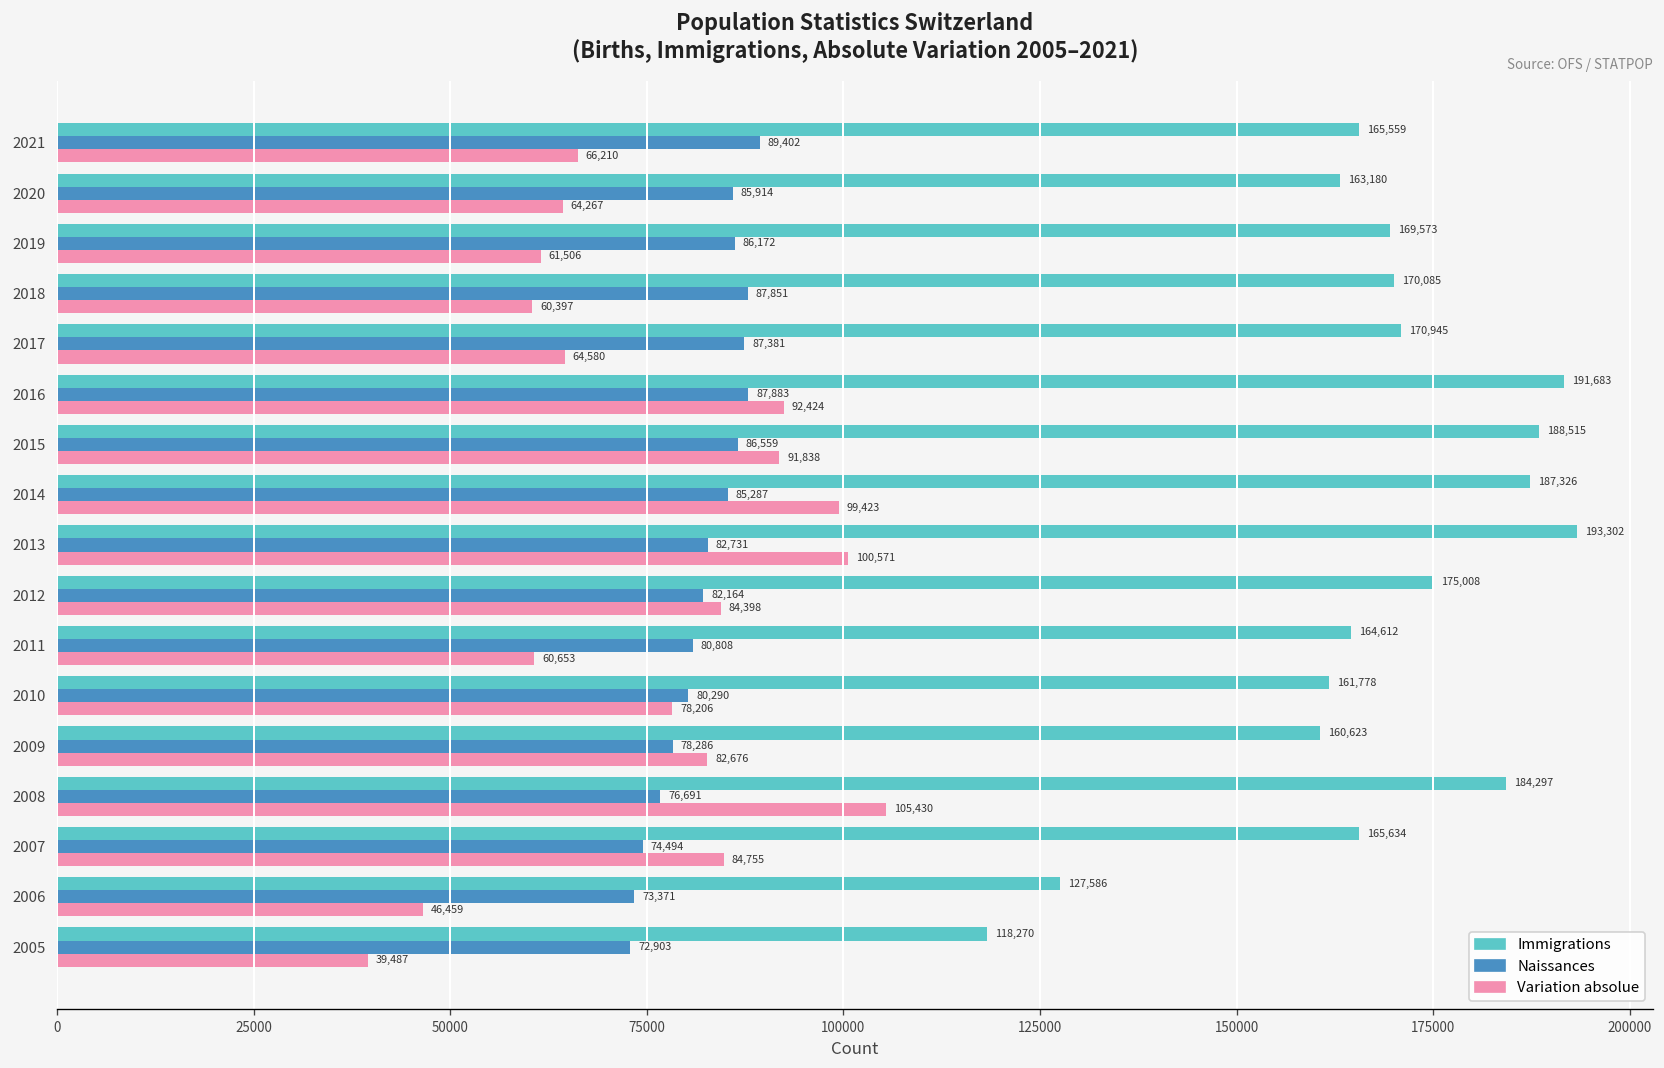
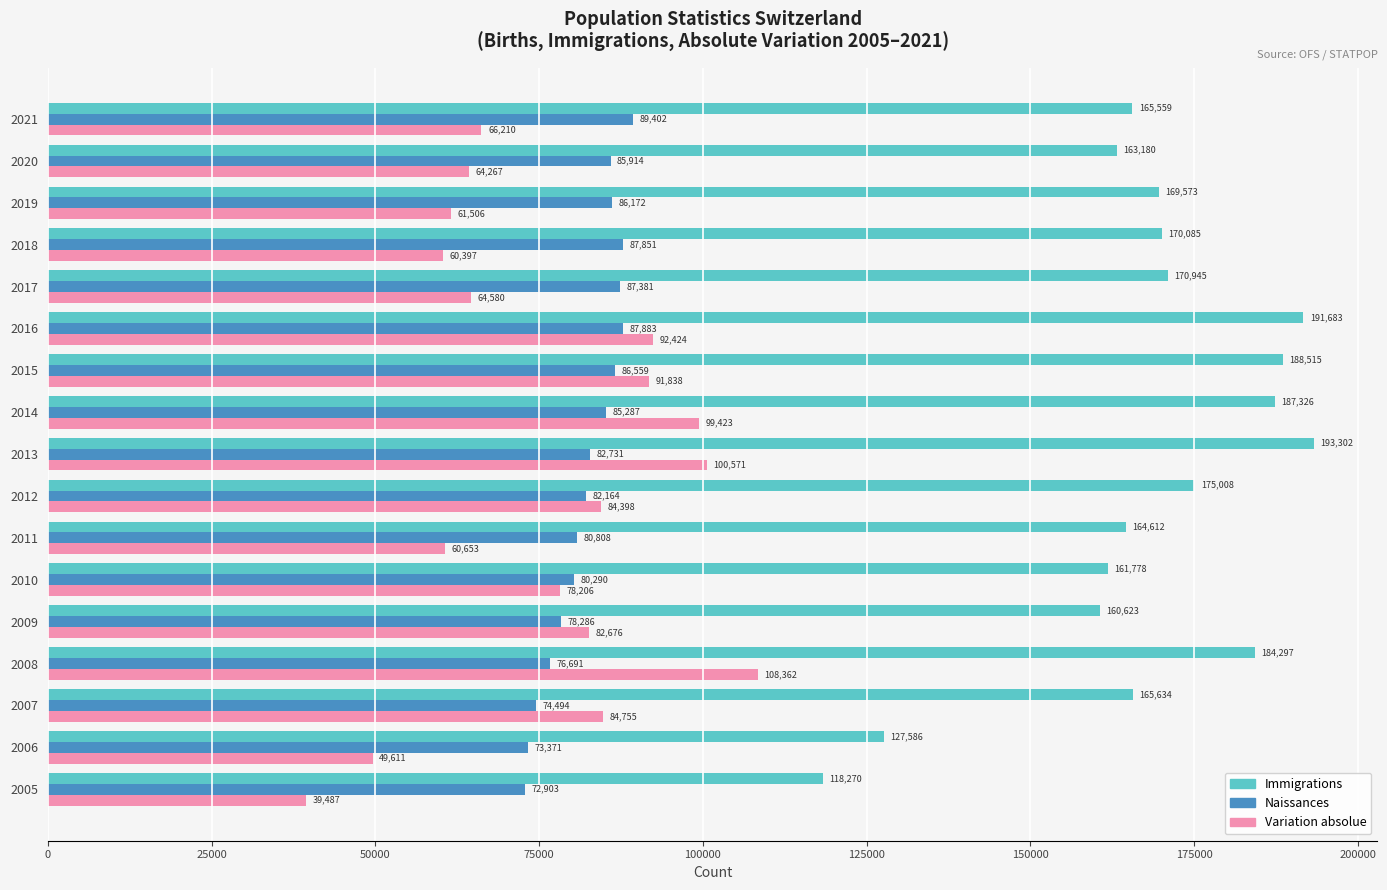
Variation absolue, 2008: 105,430 -> 108,362
Variation absolue, 2006: 46,459 -> 49,611
